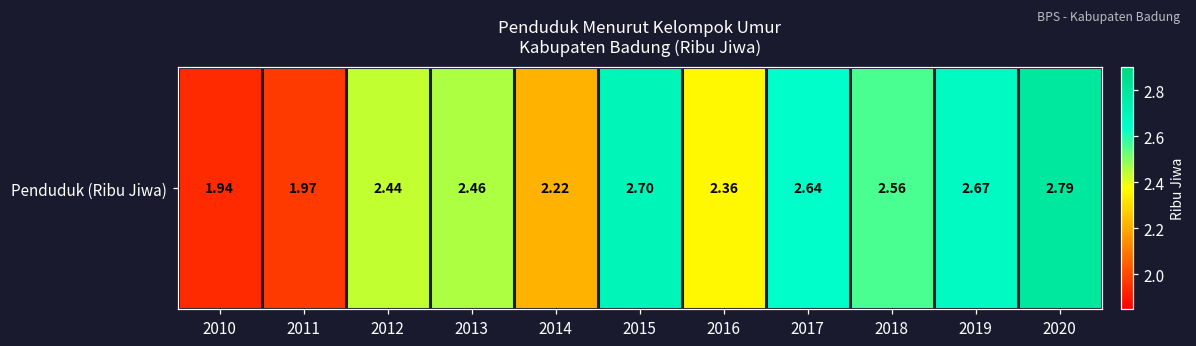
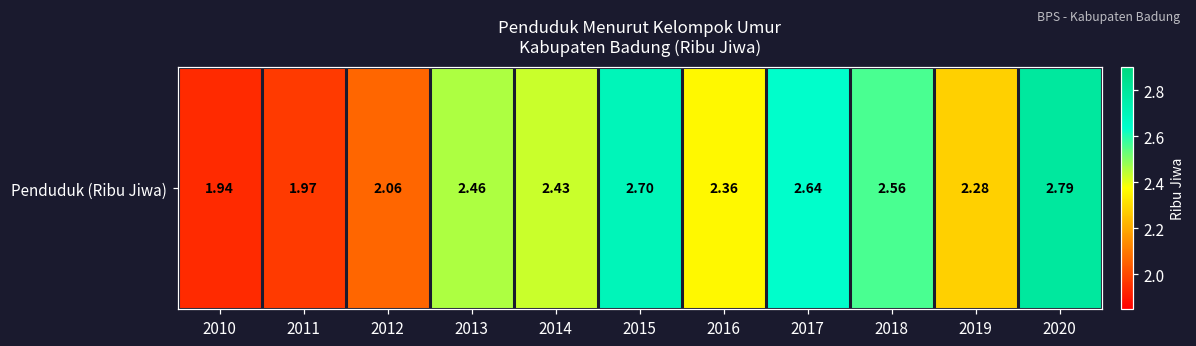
Penduduk (Ribu Jiwa), 2012: 2.44 -> 2.06
Penduduk (Ribu Jiwa), 2014: 2.22 -> 2.43
Penduduk (Ribu Jiwa), 2019: 2.67 -> 2.28
